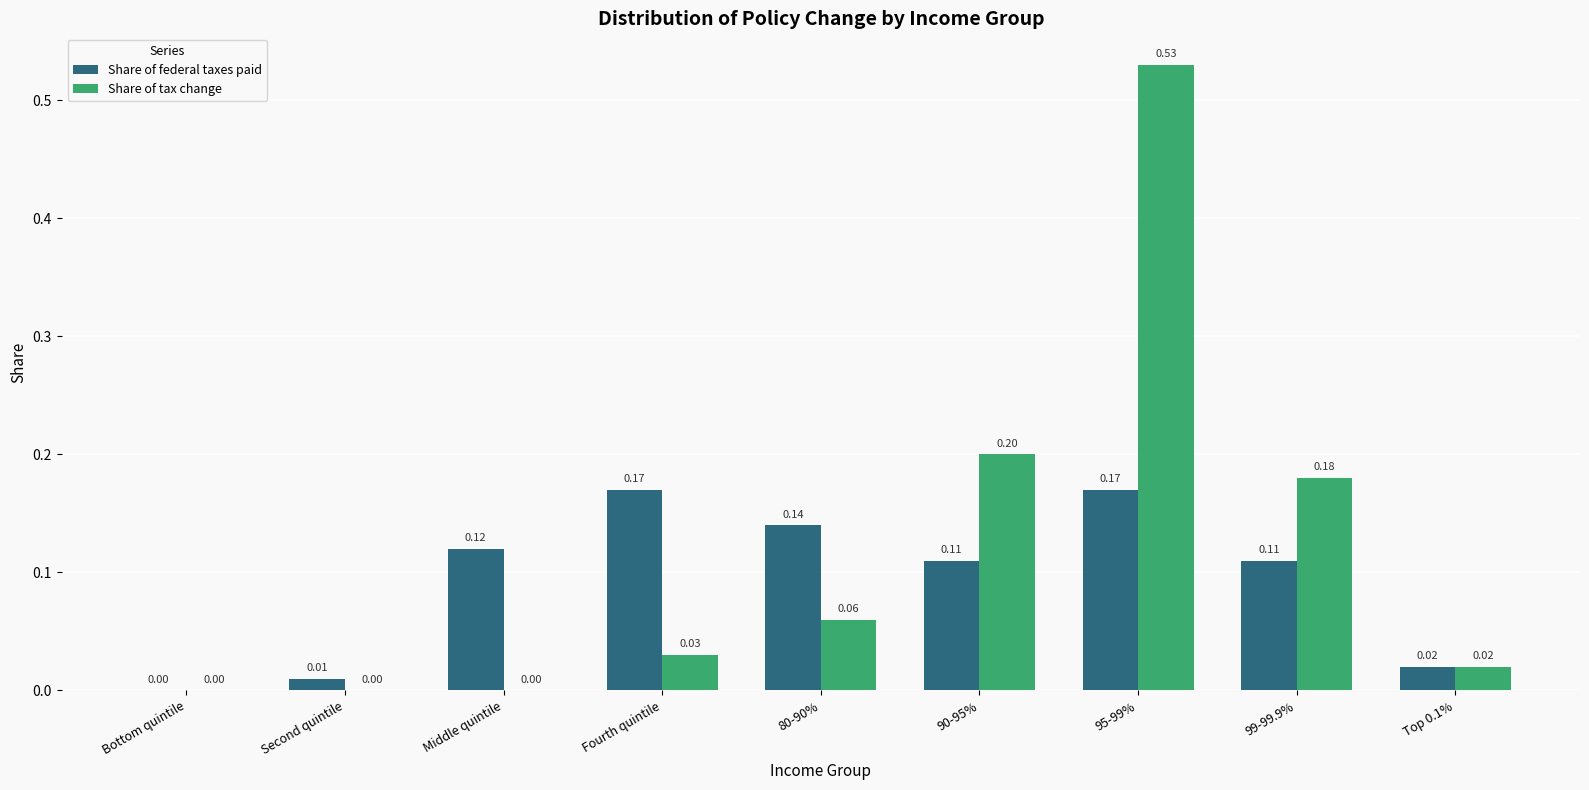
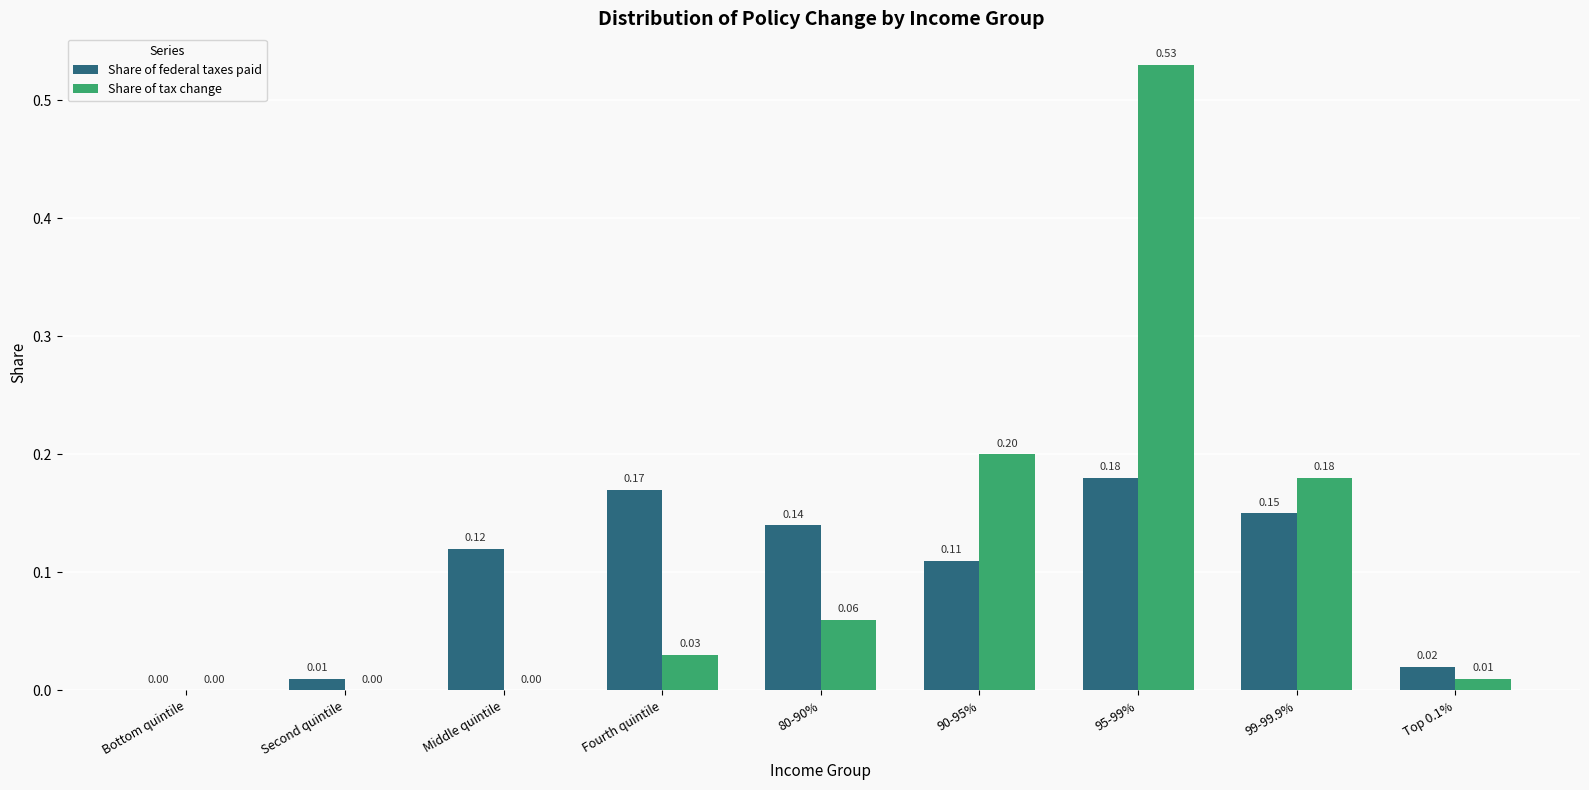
Share of federal taxes paid, 95-99%: 0.17 -> 0.18
Share of federal taxes paid, 99-99.9%: 0.11 -> 0.15
Share of tax change, Top 0.1%: 0.02 -> 0.01
